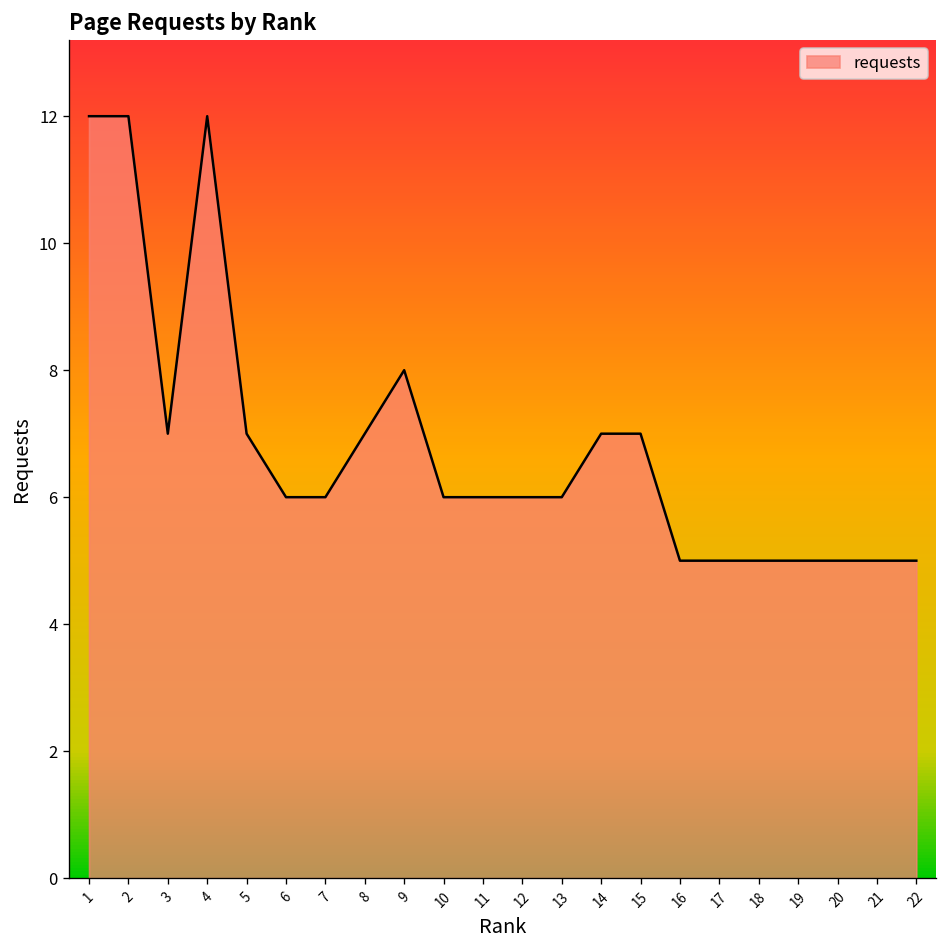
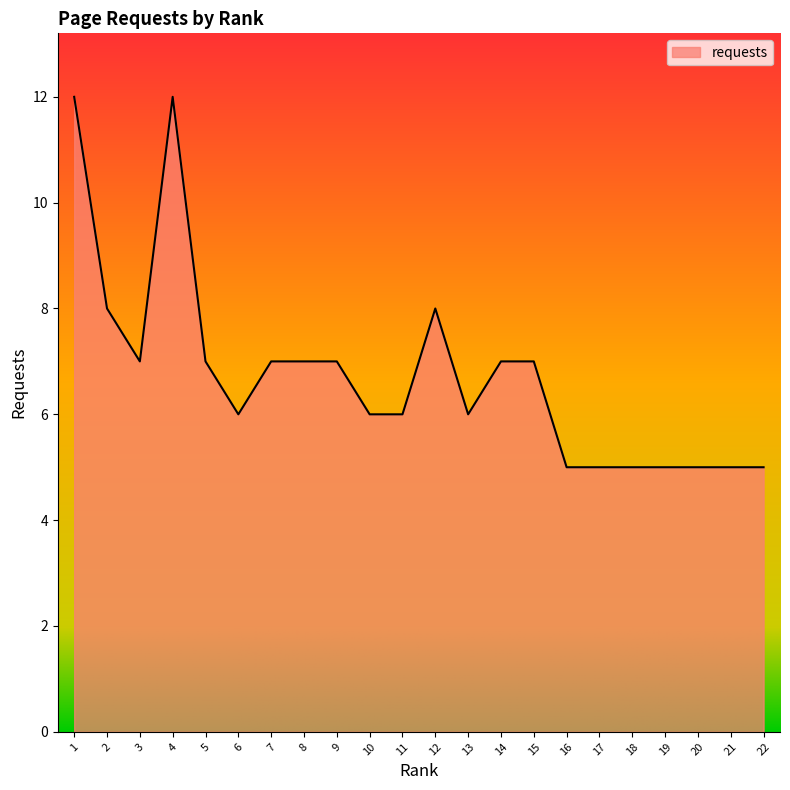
2: 12 -> 8
7: 6 -> 7
9: 8 -> 7
12: 6 -> 8
